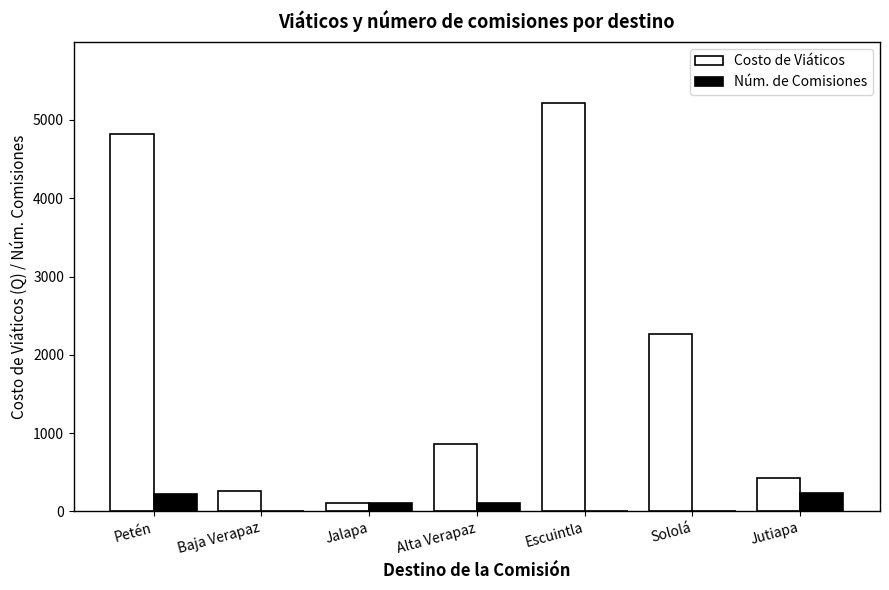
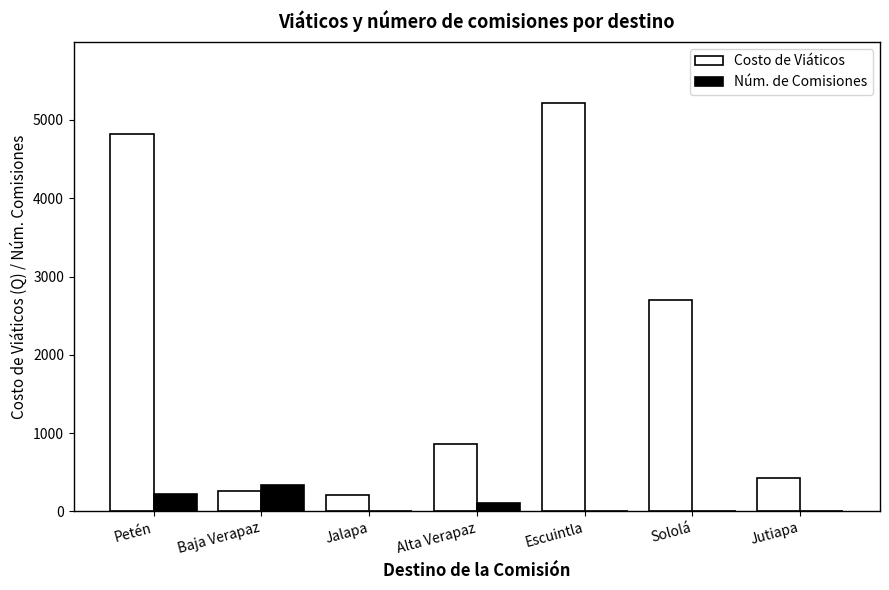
Núm. de Comisiones, Baja Verapaz: 0 -> 300
Costo de Viáticos, Jalapa: 100 -> 200
Núm. de Comisiones, Jalapa: 100 -> 0
Costo de Viáticos, Sololá: 2300 -> 2700
Núm. de Comisiones, Jutiapa: 200 -> 0
